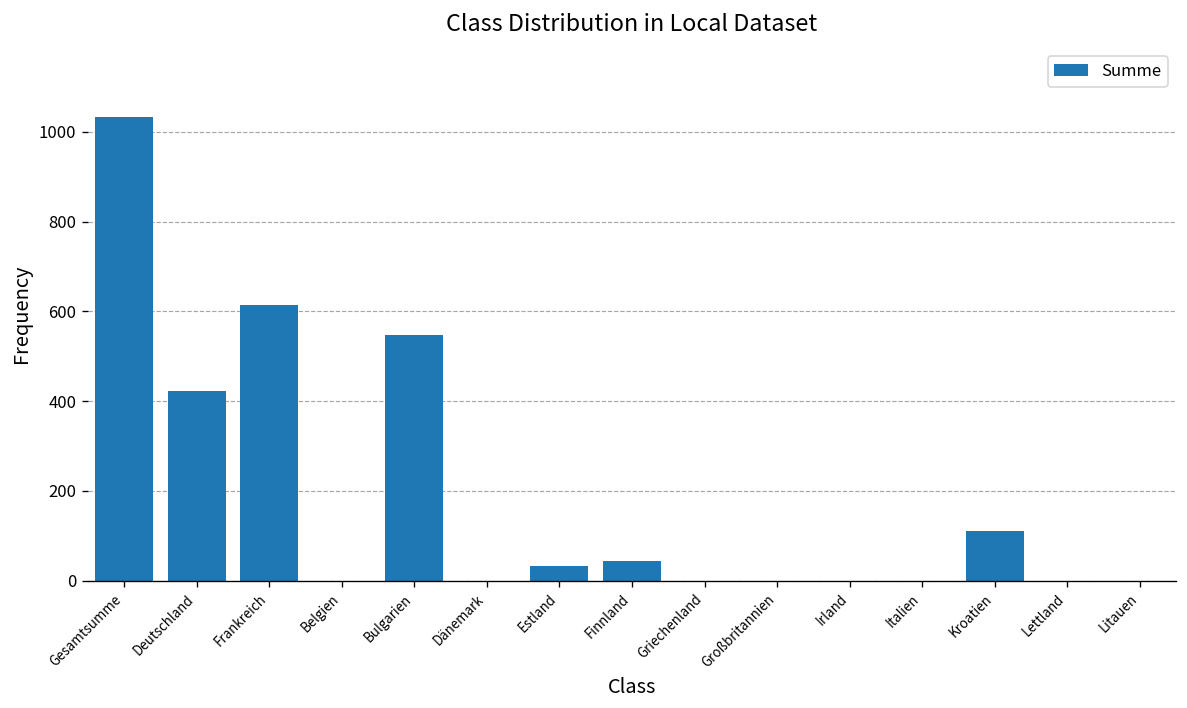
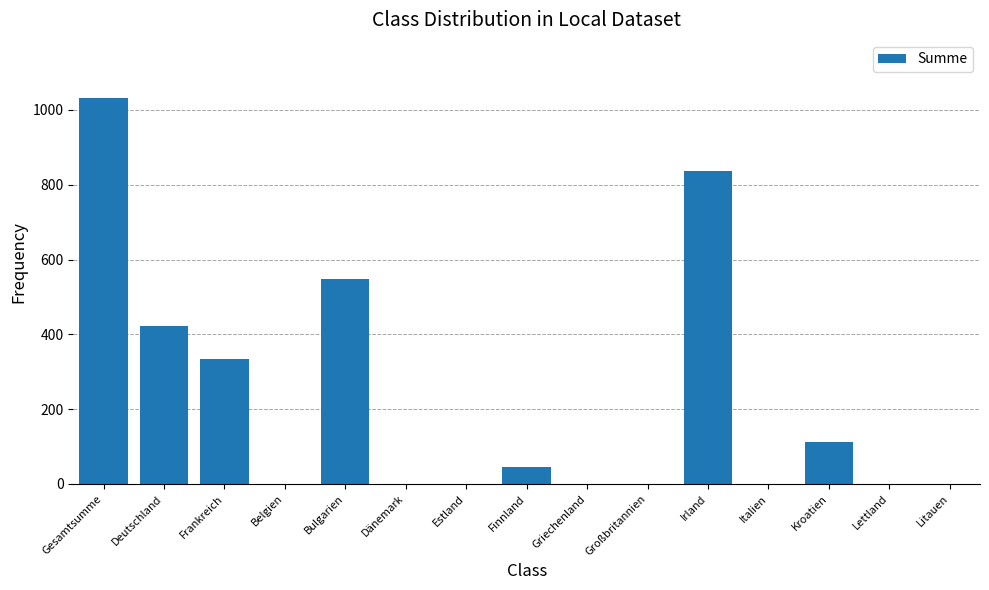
Frankreich: 620 -> 340
Estland: 30 -> 0
Irland: 0 -> 840
